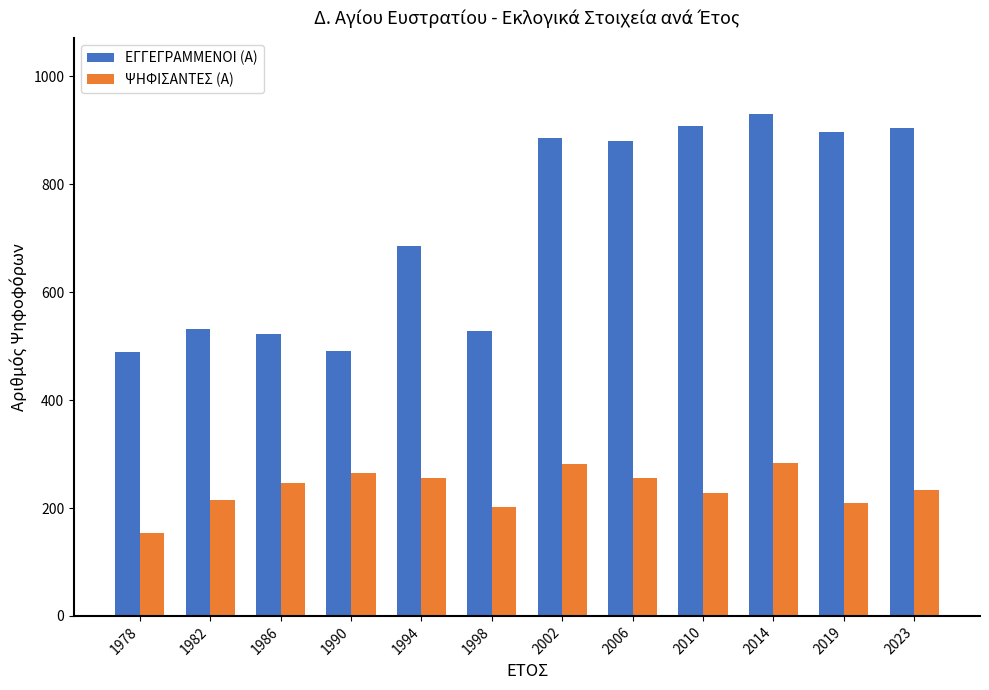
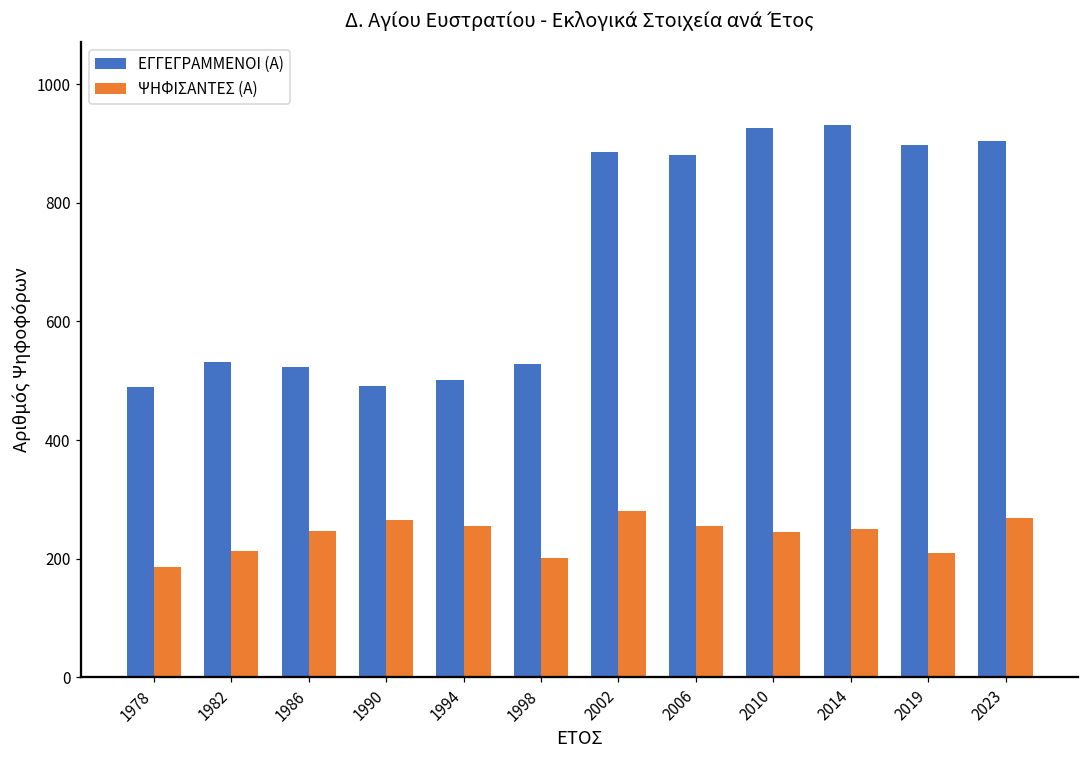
ΨΗΦΙΣΑΝΤΕΣ (Α), 1978: 150 -> 190
ΕΓΓΕΓΡΑΜΜΕΝΟΙ (Α), 1994: 690 -> 500
ΕΓΓΕΓΡΑΜΜΕΝΟΙ (Α), 2010: 910 -> 930
ΨΗΦΙΣΑΝΤΕΣ (Α), 2010: 230 -> 250
ΨΗΦΙΣΑΝΤΕΣ (Α), 2014: 280 -> 250
ΨΗΦΙΣΑΝΤΕΣ (Α), 2023: 230 -> 270
